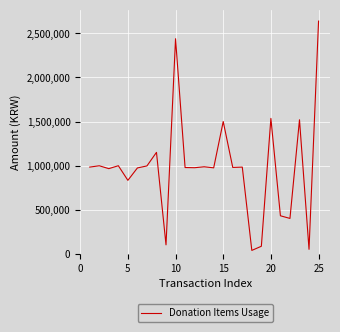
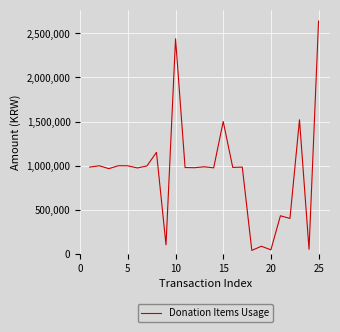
5: 800,000 -> 1,000,000
20: 1,500,000 -> 0
